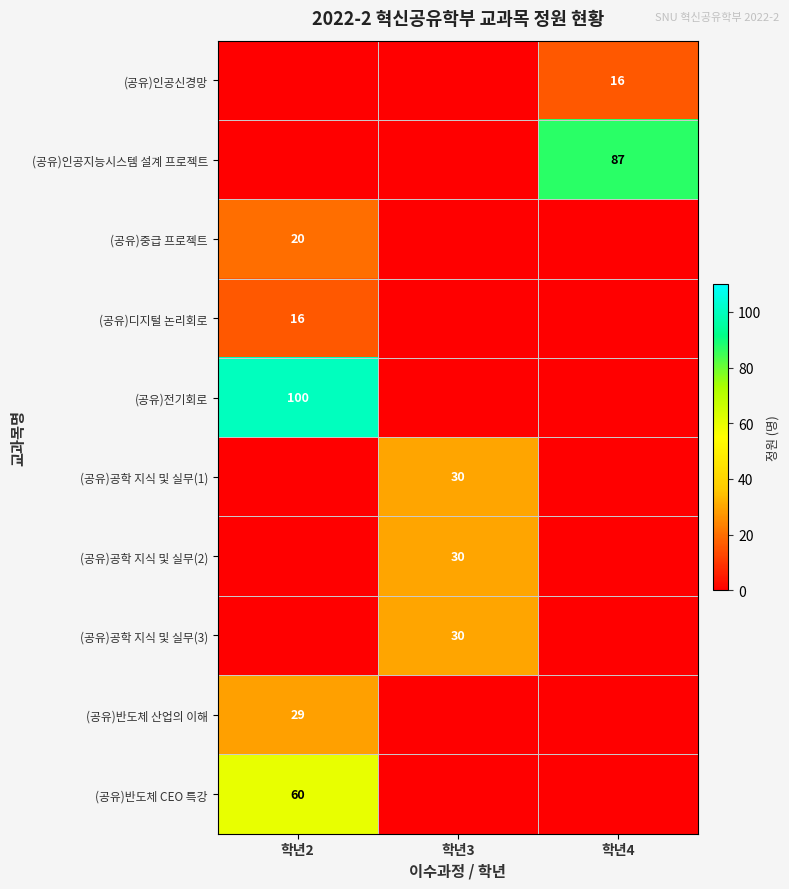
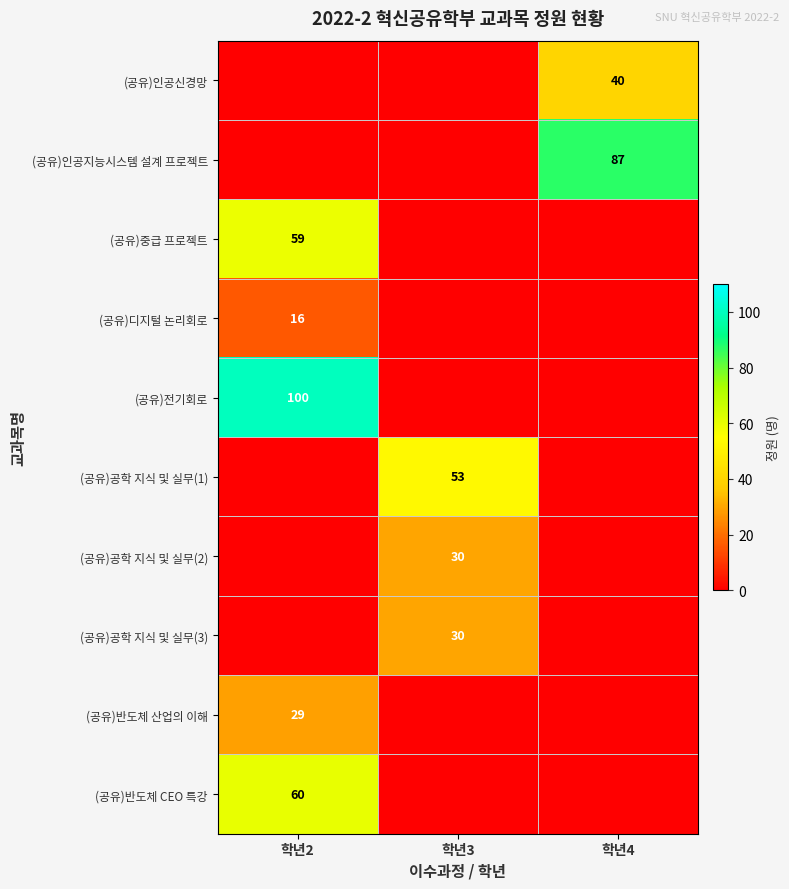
(공유)인공신경망, 학년4: 16 -> 40
(공유)중급 프로젝트, 학년2: 20 -> 59
(공유)공학 지식 및 실무(1), 학년3: 30 -> 53
